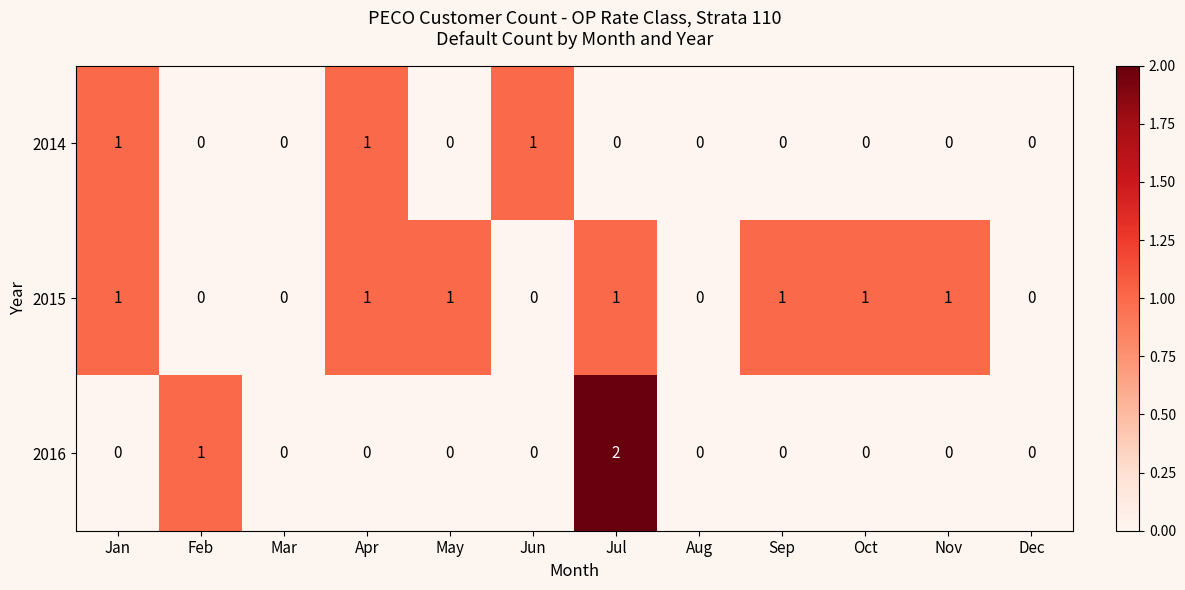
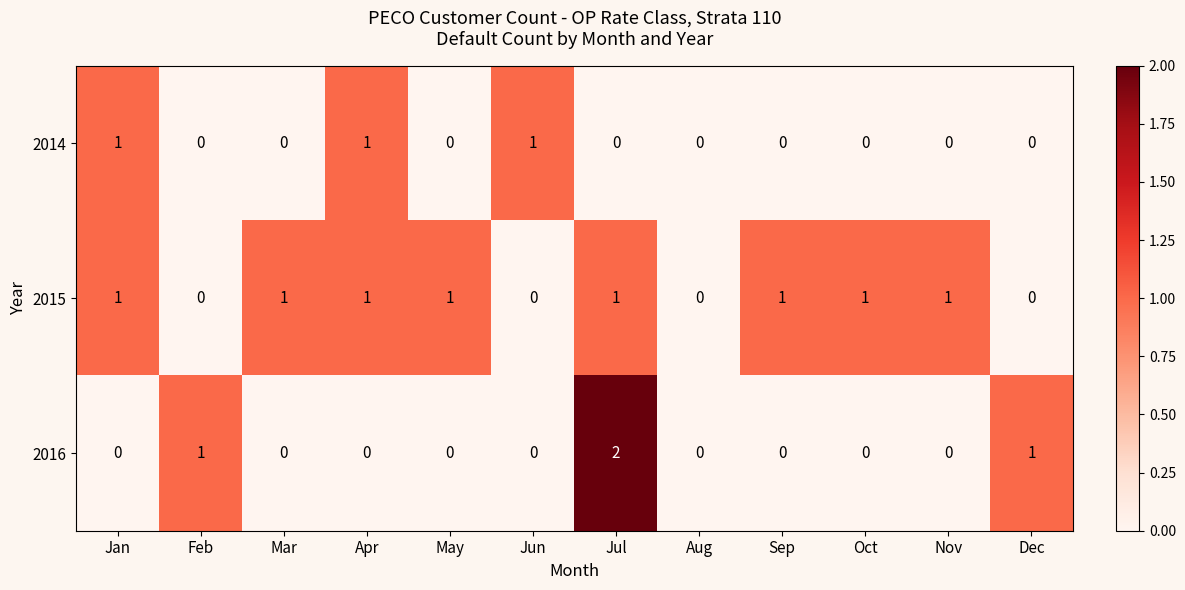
2015, Mar: 0 -> 1
2016, Dec: 0 -> 1
